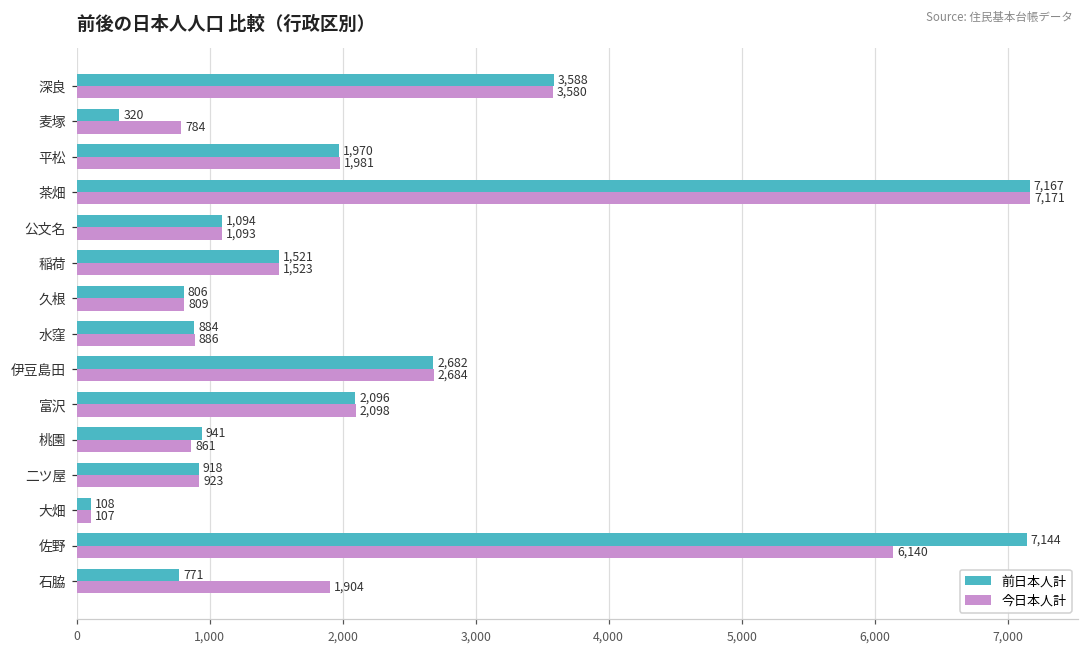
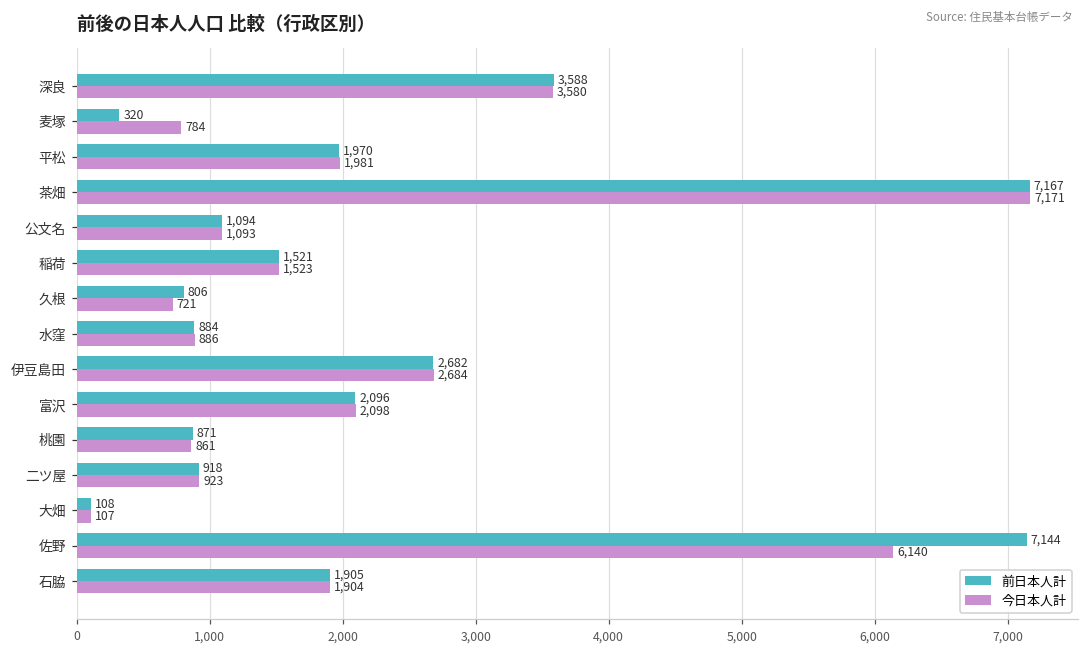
今日本人計, 久根: 809 -> 721
前日本人計, 桃園: 941 -> 871
前日本人計, 石脇: 771 -> 1,905
